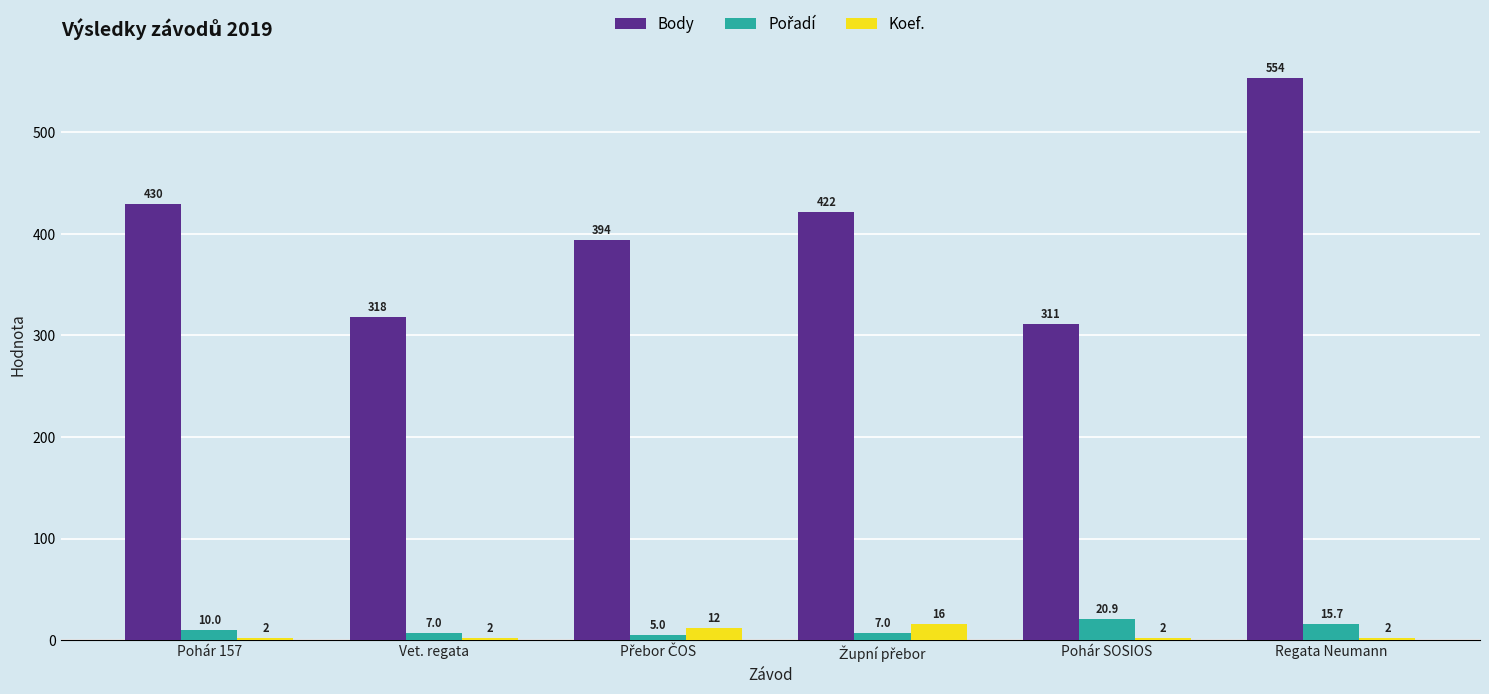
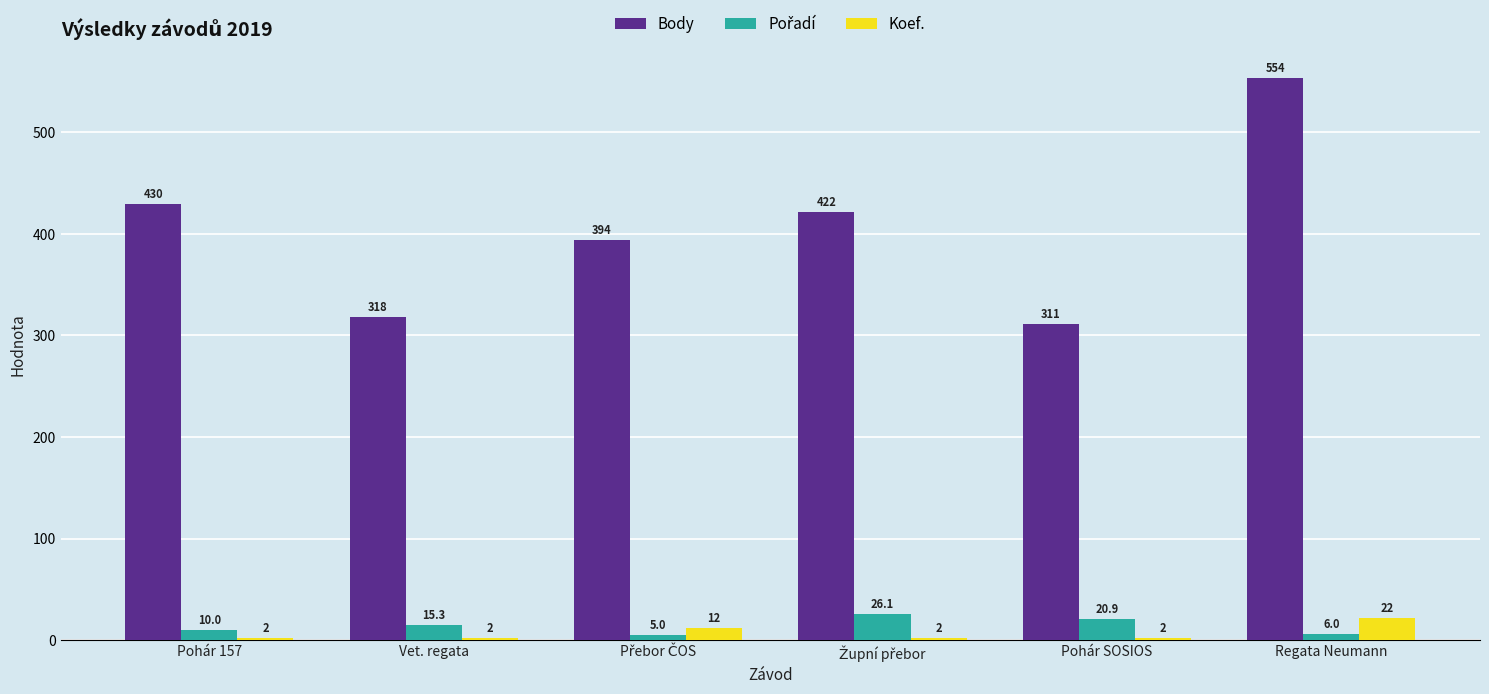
Pořadí, Vet. regata: 7.0 -> 15.3
Pořadí, Župní přebor: 7.0 -> 26.1
Koef., Župní přebor: 16 -> 2
Pořadí, Regata Neumann: 15.7 -> 6.0
Koef., Regata Neumann: 2 -> 22
